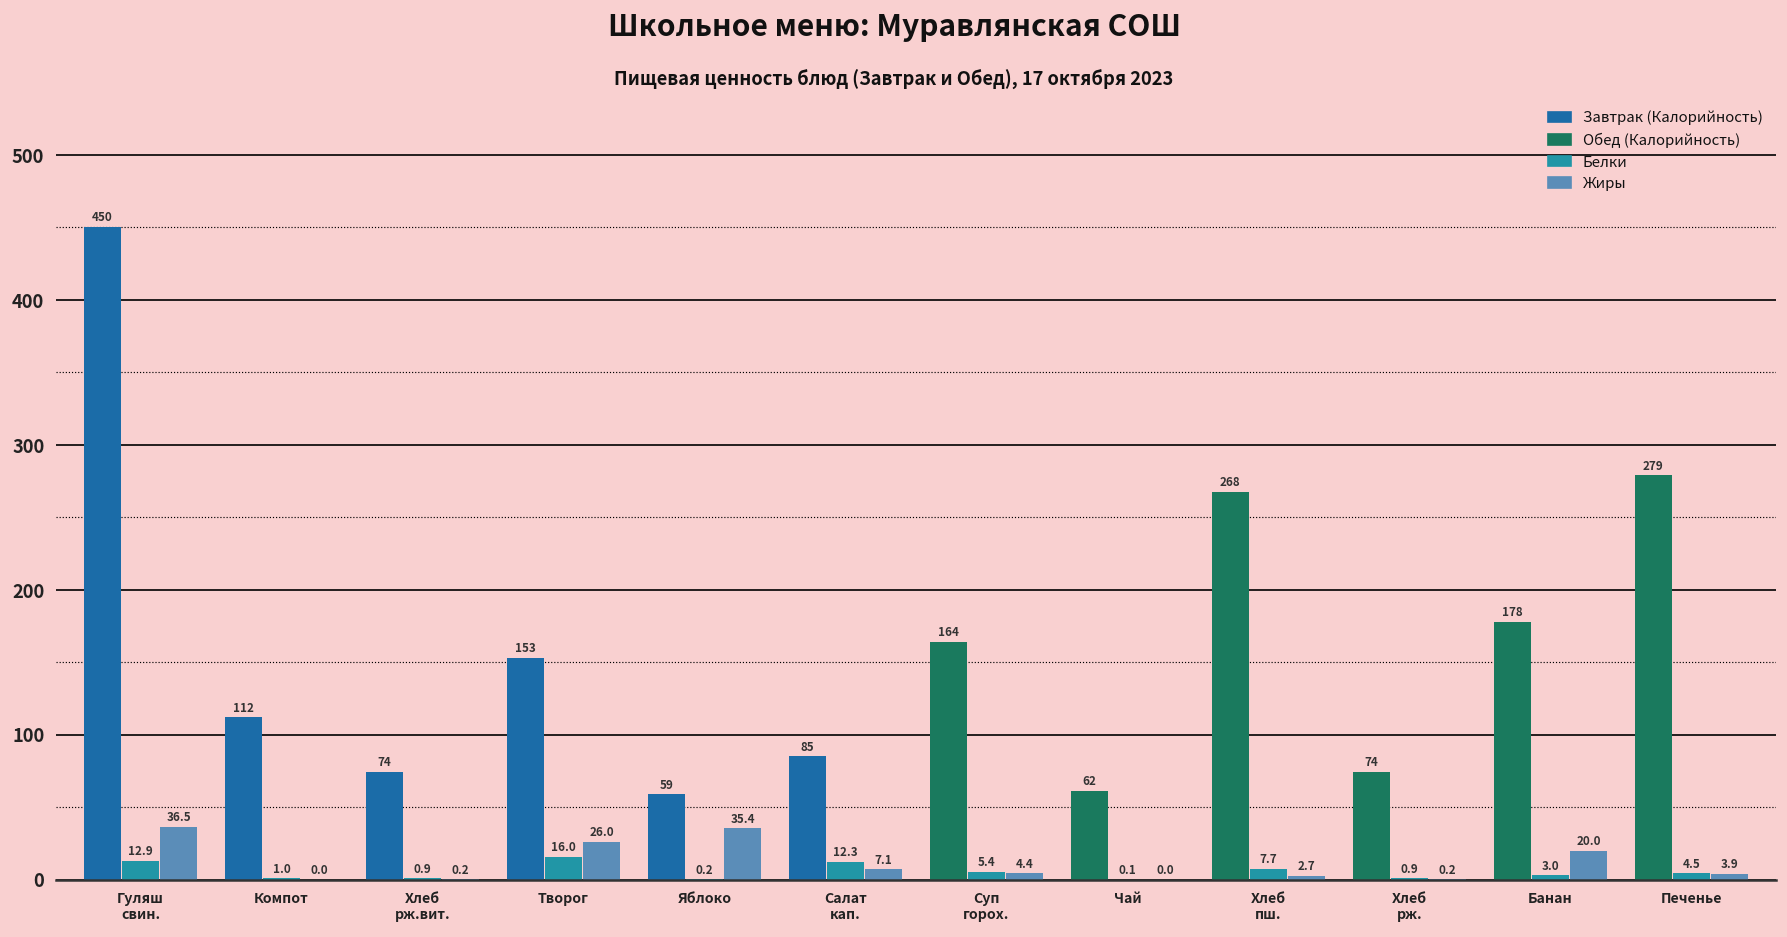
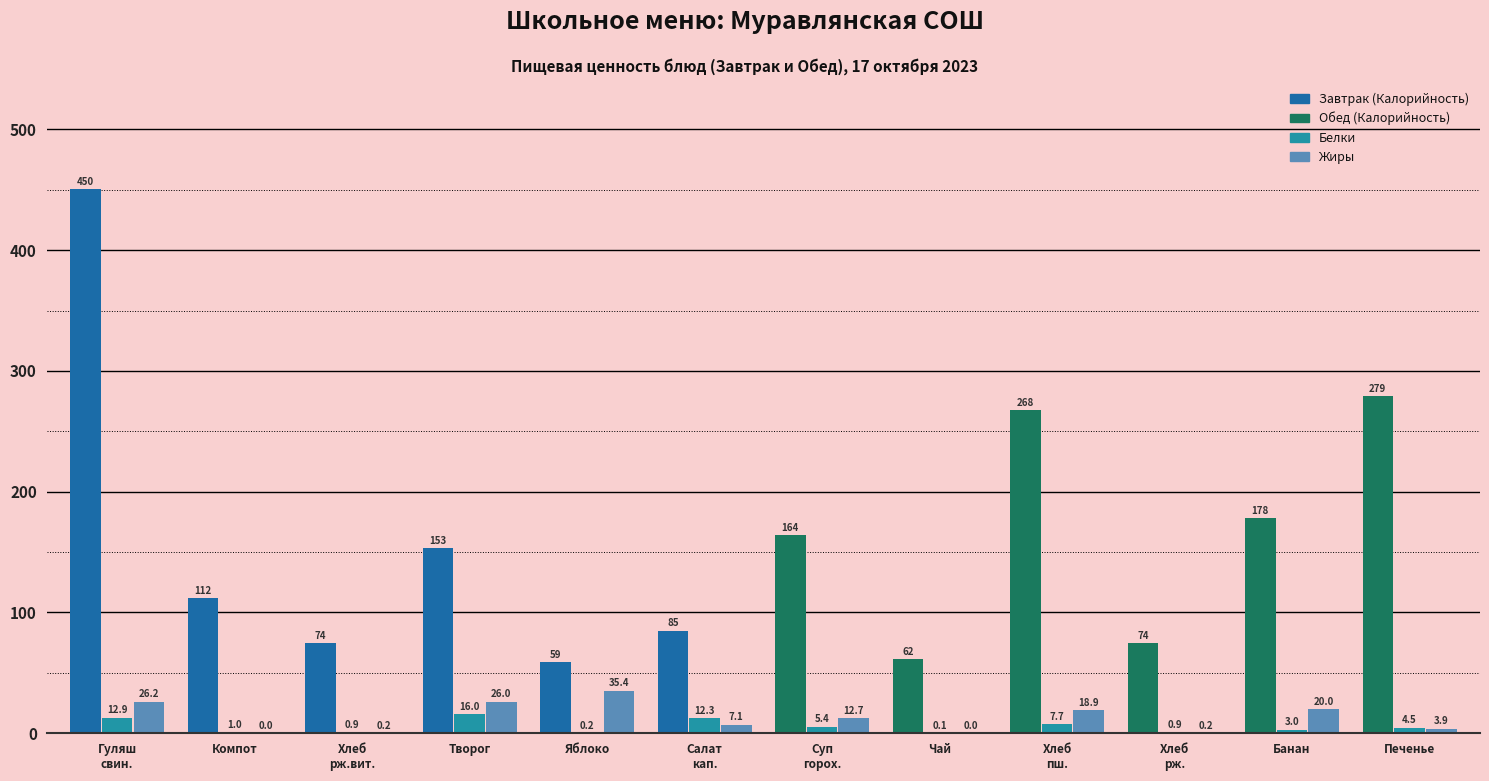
Жиры, Гуляш свин.: 36.5 -> 26.2
Жиры, Суп горох.: 4.4 -> 12.7
Жиры, Хлеб пш.: 2.7 -> 18.9
